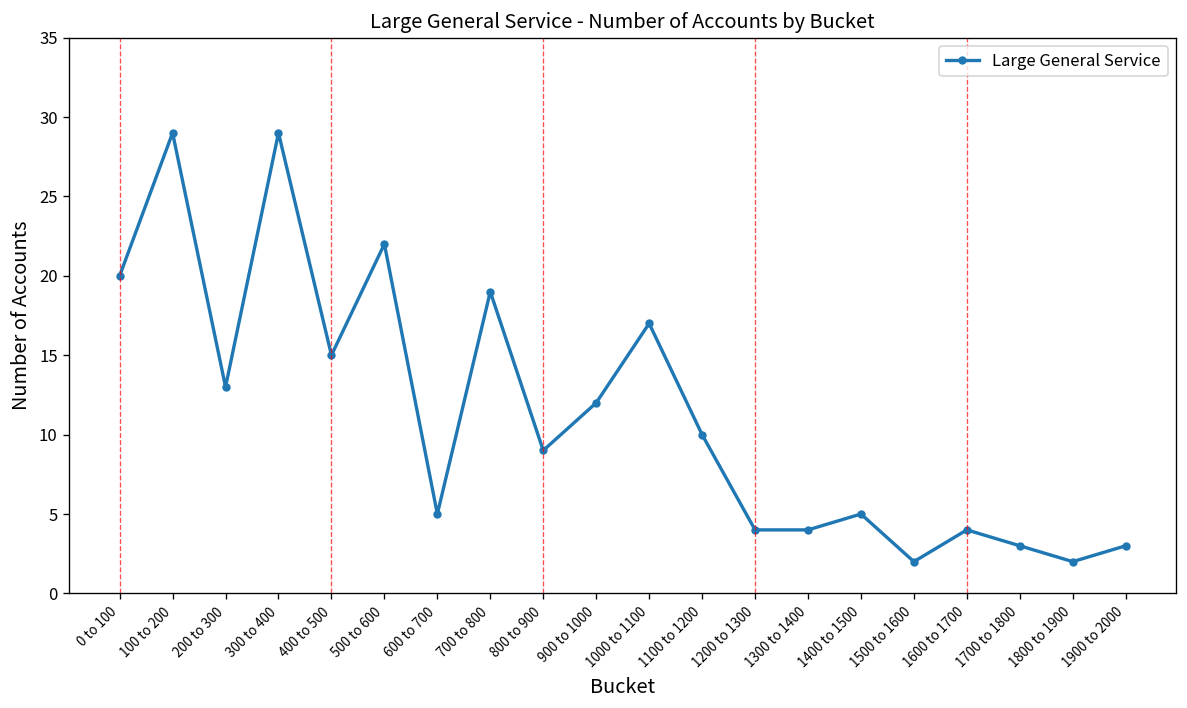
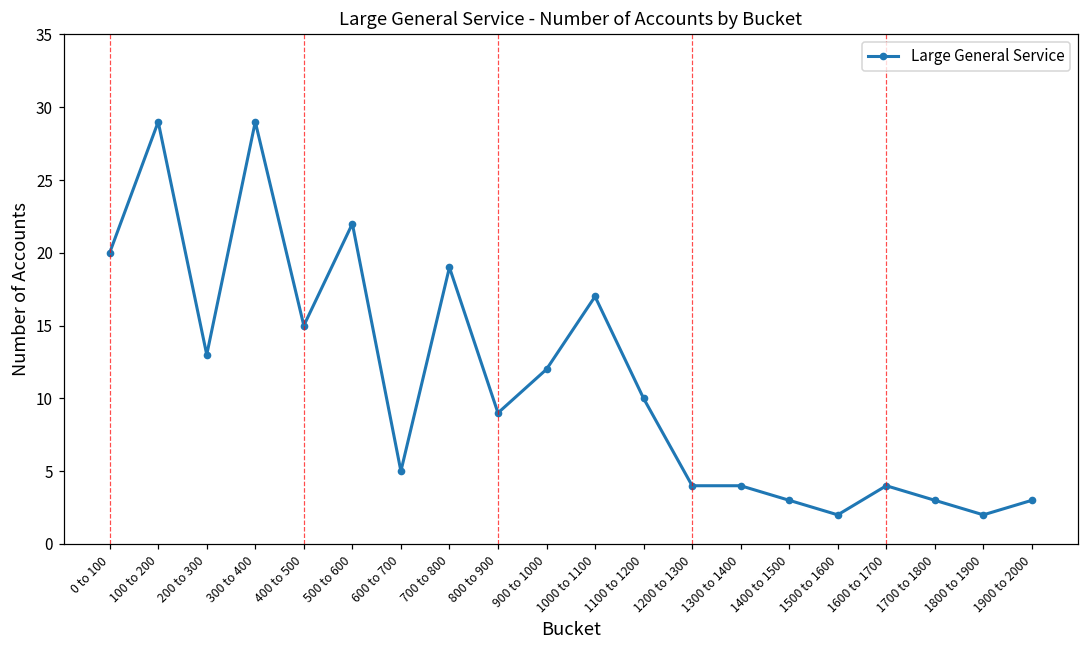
1400 to 1500: 5 -> 3
